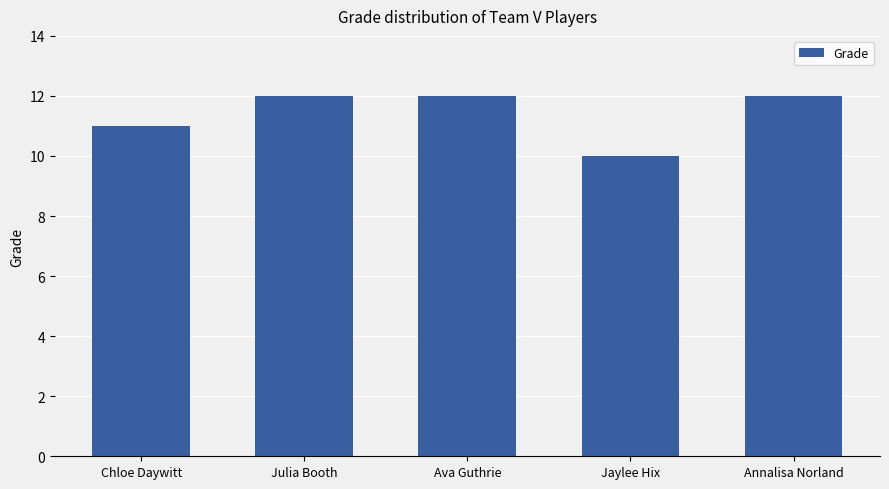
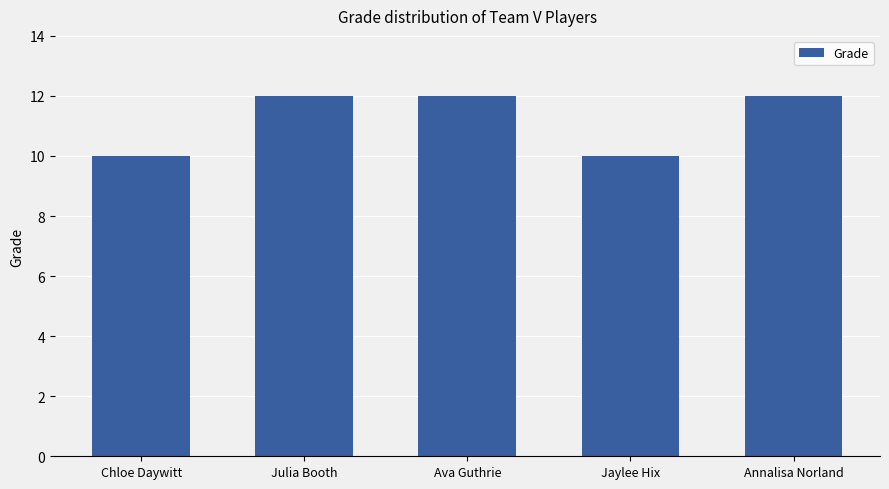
Chloe Daywitt: 11 -> 10
